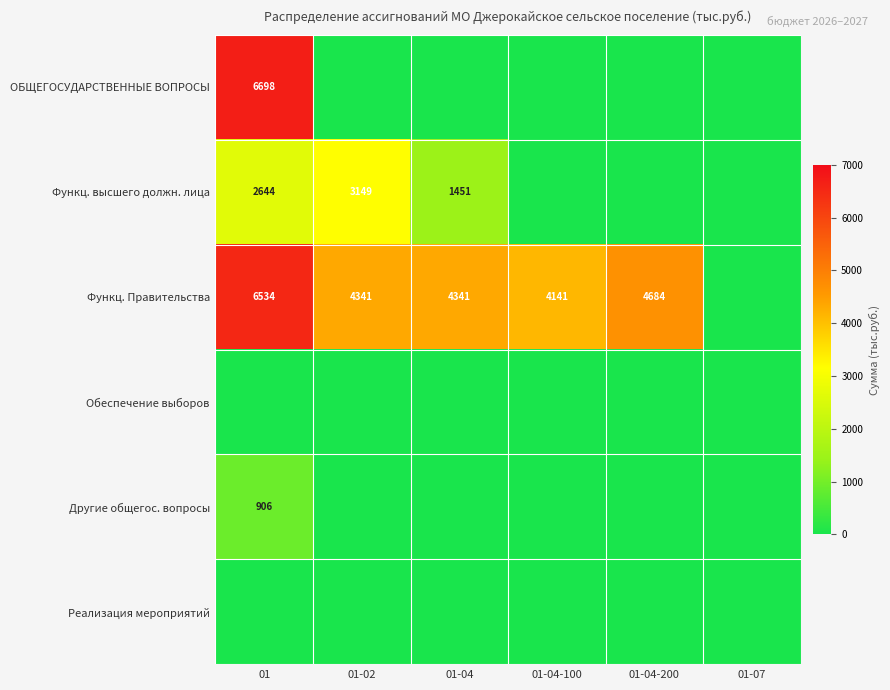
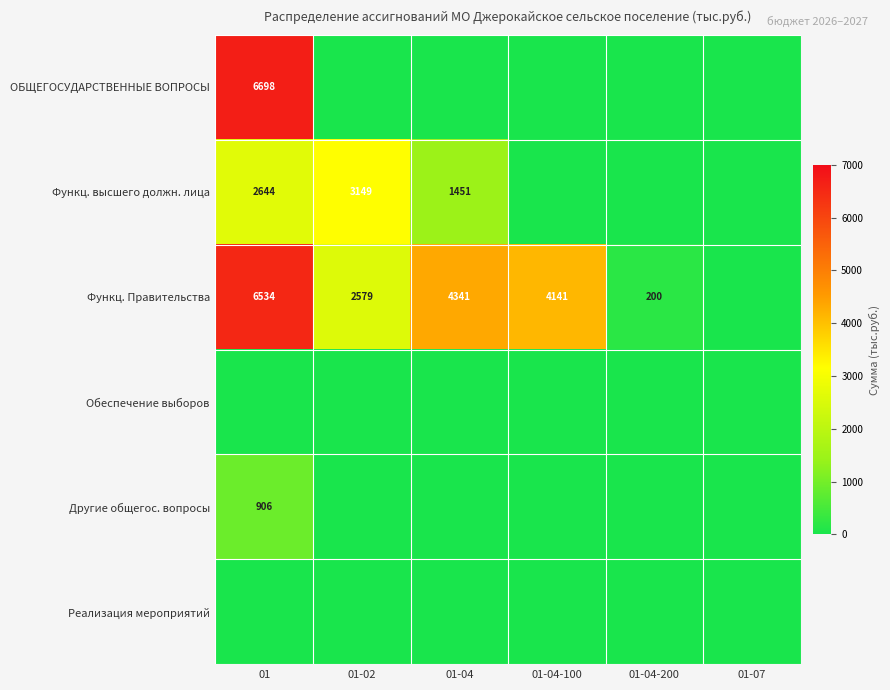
Функц. Правительства, 01-02: 4341 -> 2579
Функц. Правительства, 01-04-200: 4684 -> 200
